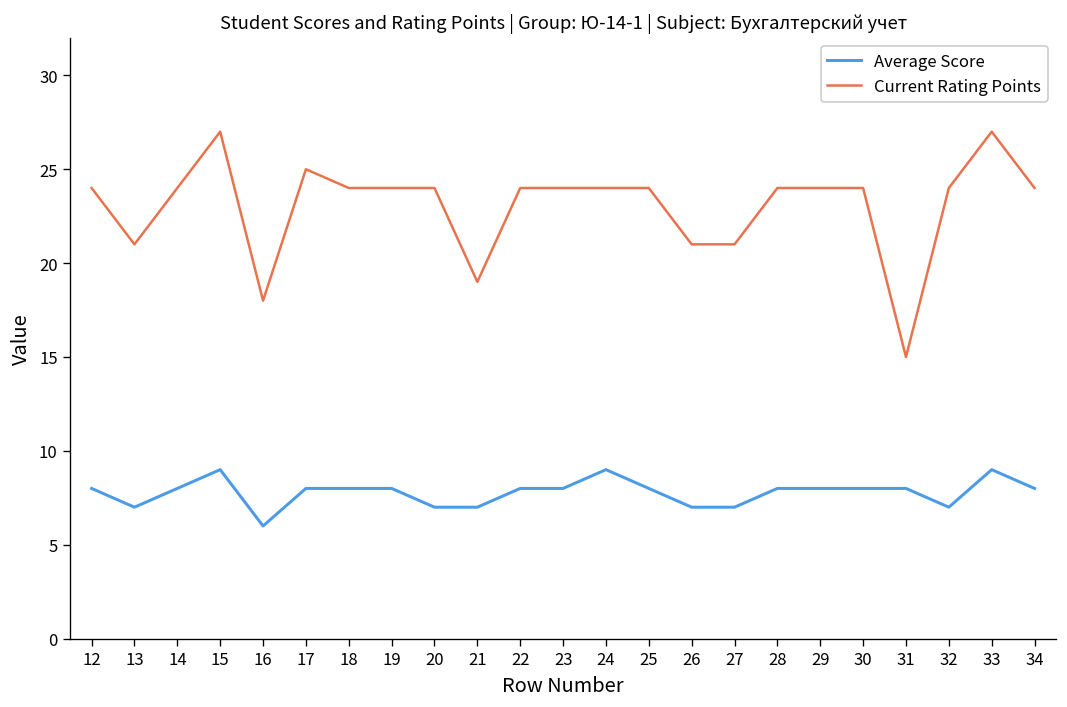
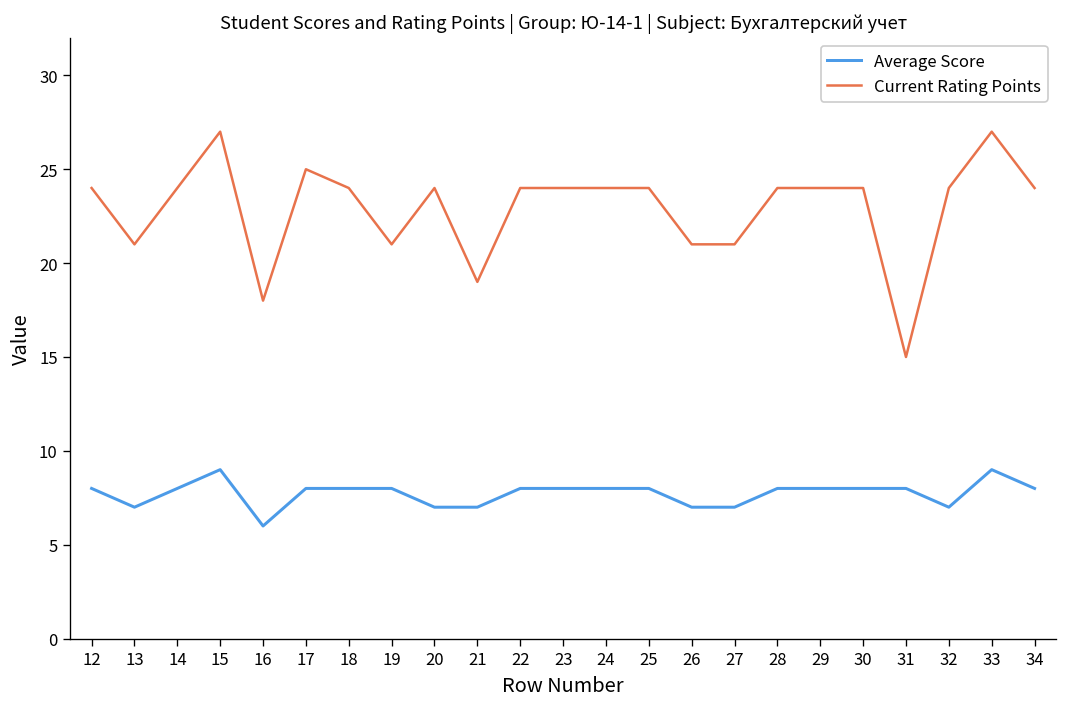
Current Rating Points, 19: 24 -> 21
Average Score, 24: 9 -> 8
